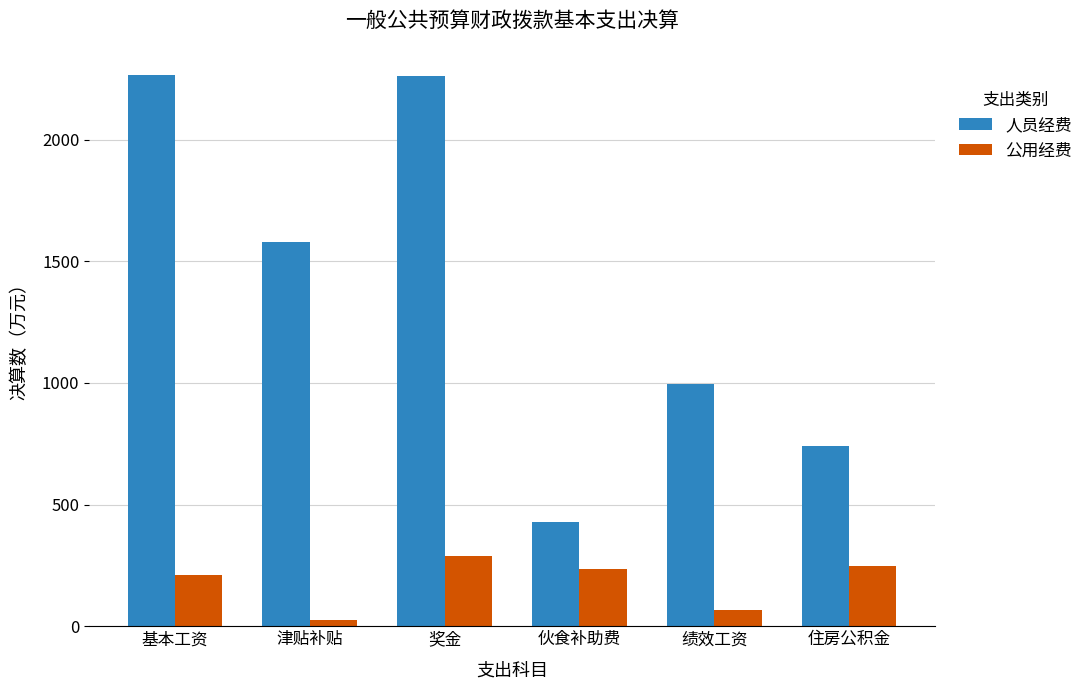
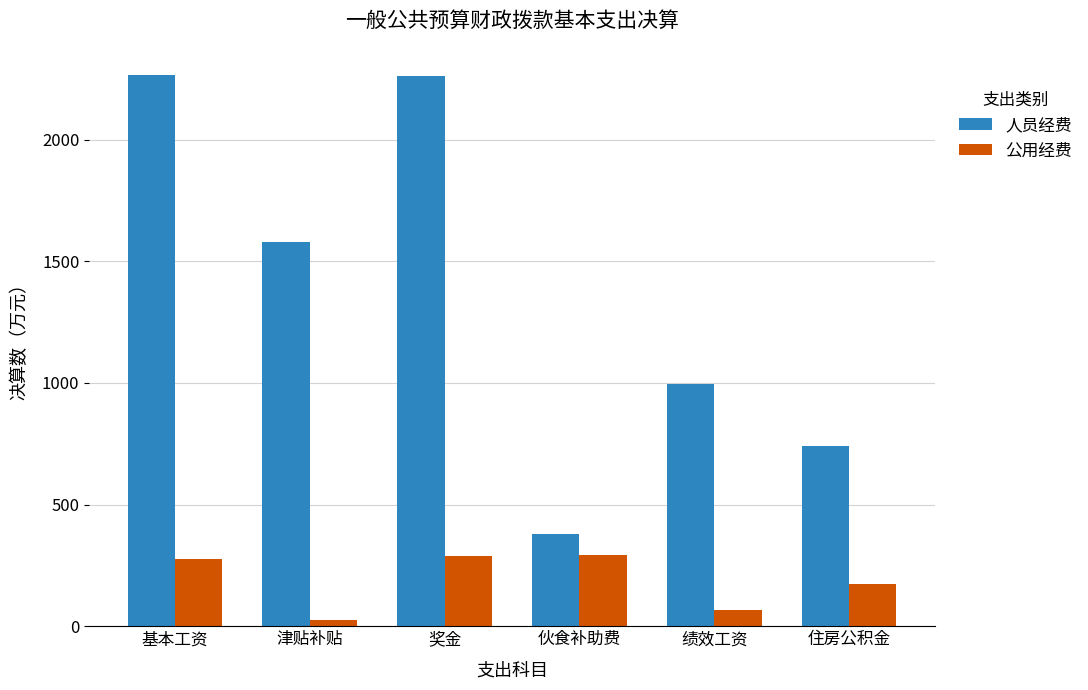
公用经费, 基本工资: 210 -> 280
人员经费, 伙食补助费: 430 -> 380
公用经费, 伙食补助费: 230 -> 290
公用经费, 住房公积金: 250 -> 170
